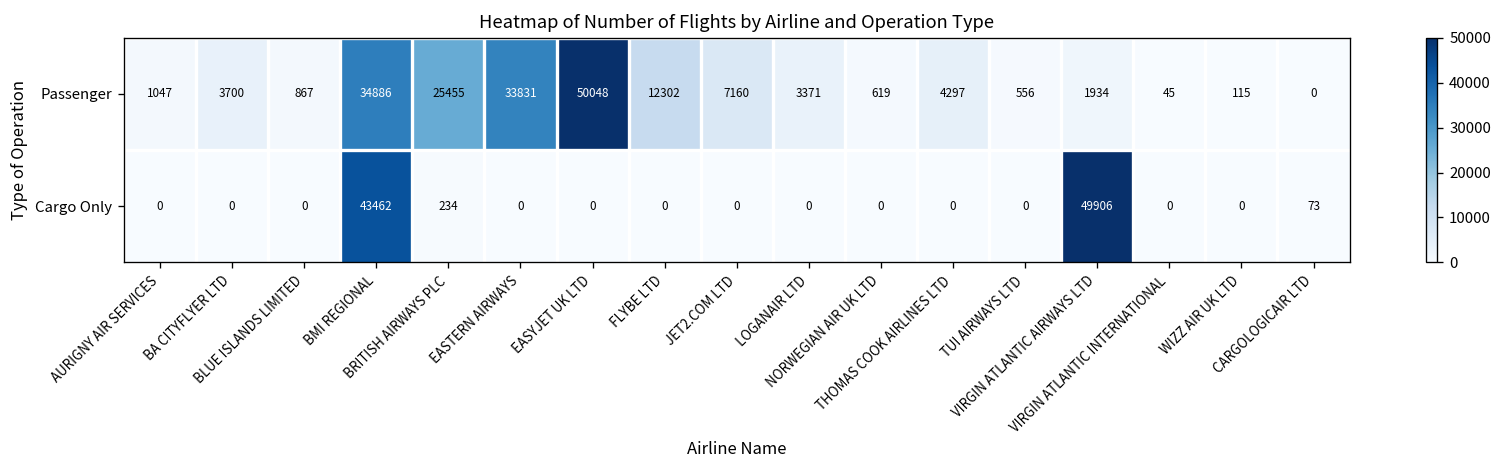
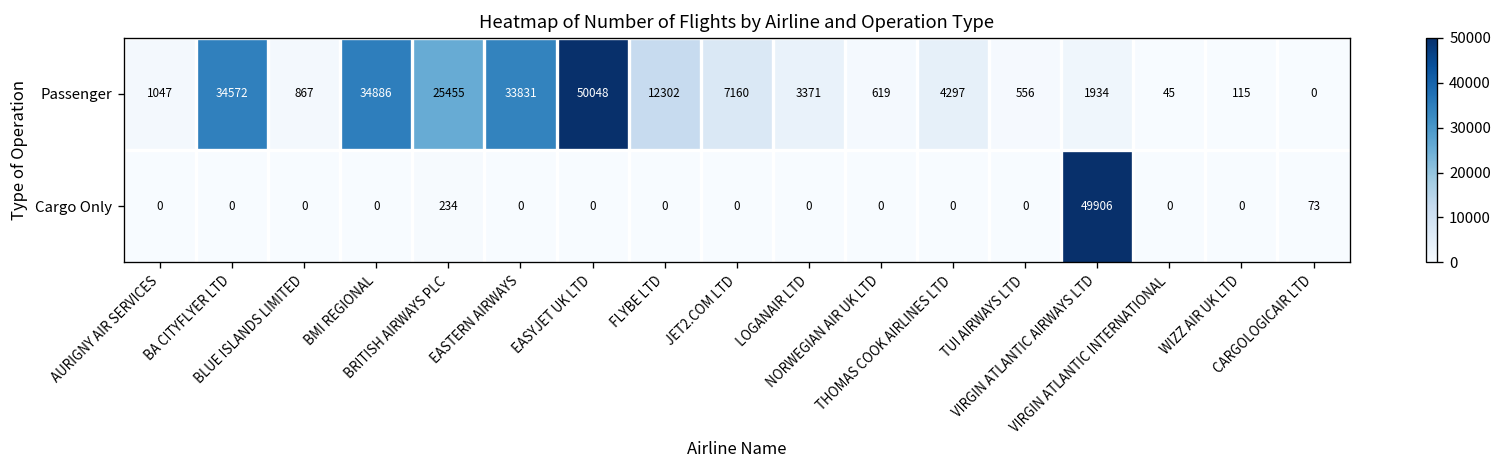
Passenger, BA CITYFLYER LTD: 3700 -> 34572
Cargo Only, BMI REGIONAL: 43462 -> 0
